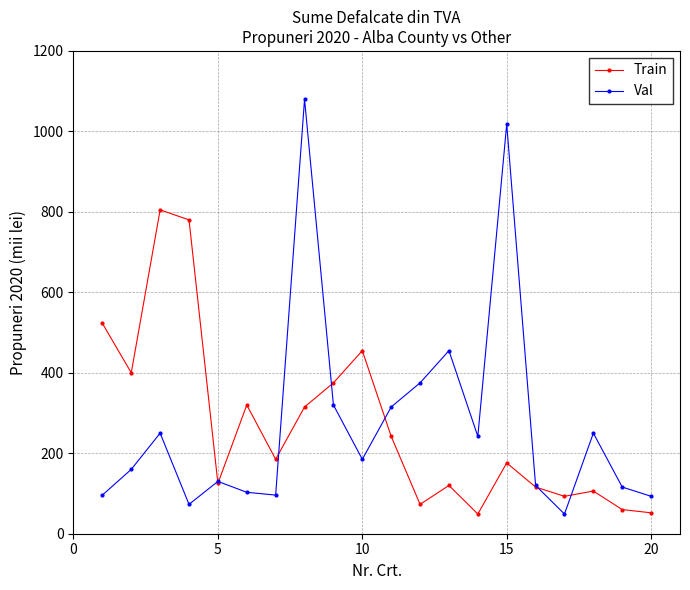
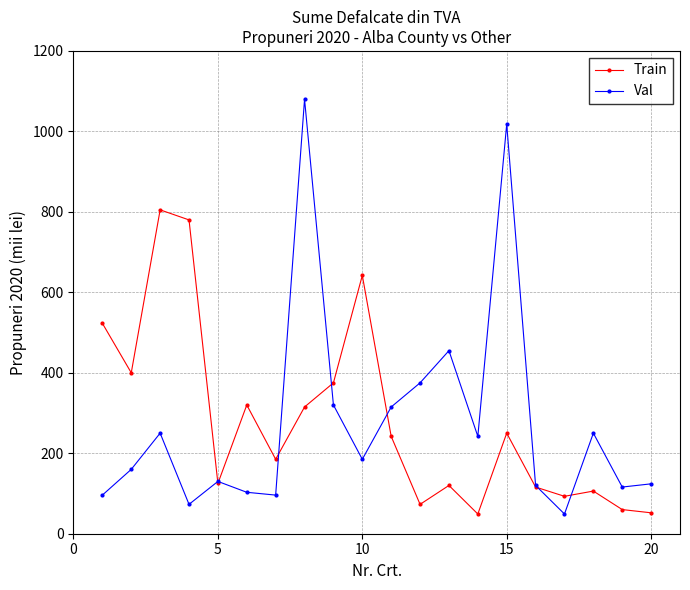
Train, 10: 460 -> 640
Train, 15: 180 -> 250
Val, 20: 90 -> 120
